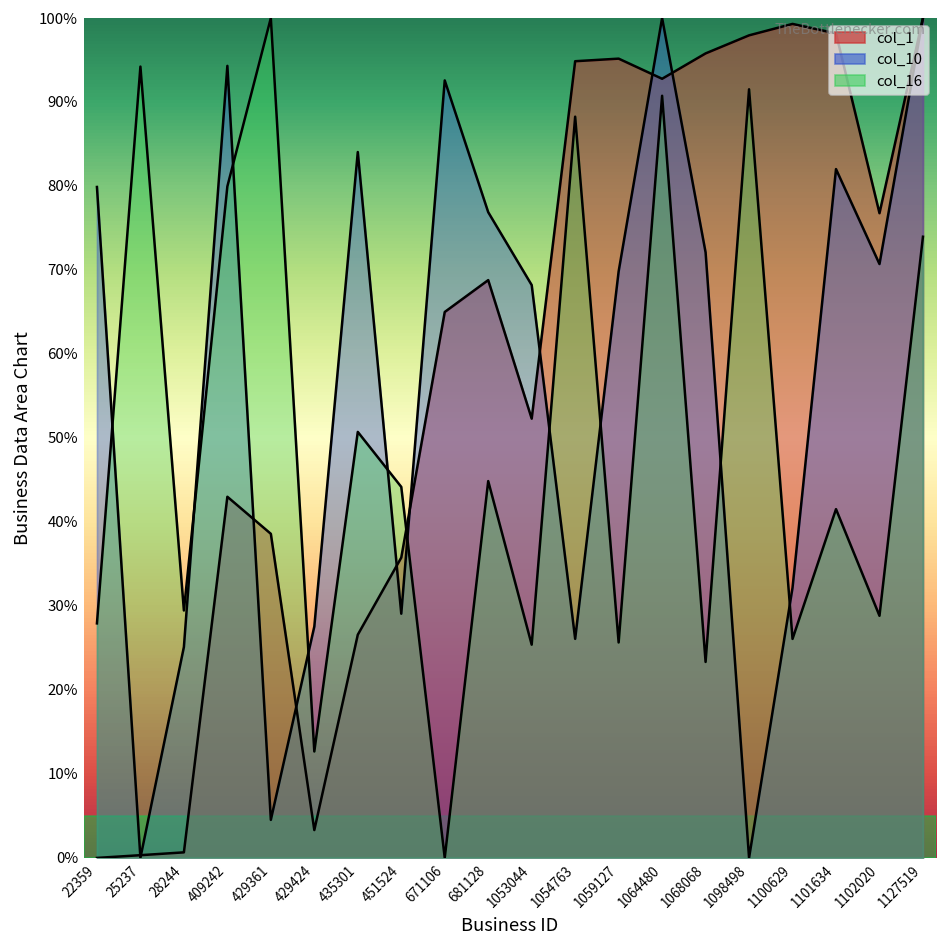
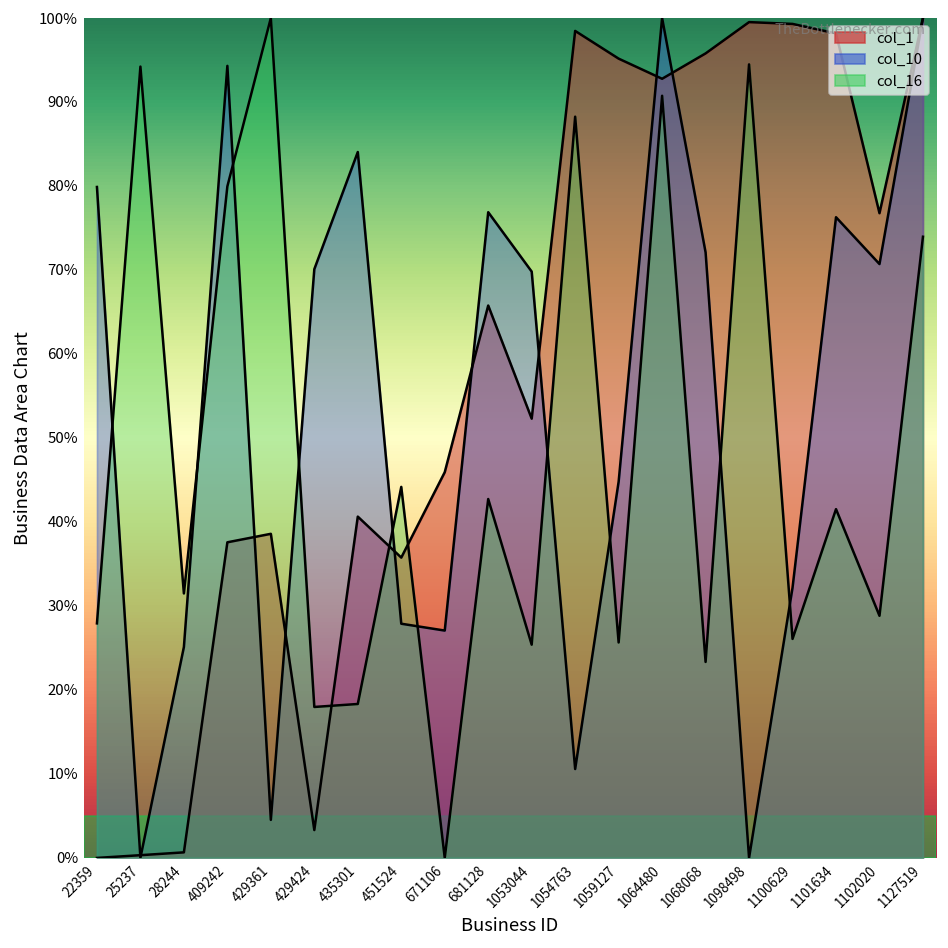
col_16, 28244: 29% -> 31%
col_1, 409242: 43% -> 38%
col_10, 429424: 28% -> 70%
col_16, 429424: 13% -> 18%
col_1, 435301: 27% -> 41%
col_16, 435301: 51% -> 18%
col_10, 451524: 29% -> 28%
col_1, 671106: 65% -> 46%
col_10, 671106: 93% -> 27%
col_1, 681128: 69% -> 66%
col_16, 681128: 45% -> 43%
col_10, 1053044: 68% -> 70%
col_1, 1054763: 95% -> 98%
col_10, 1054763: 26% -> 11%
col_10, 1059127: 70% -> 45%
col_1, 1098498: 98% -> 100%
col_16, 1098498: 92% -> 94%
col_10, 1101634: 82% -> 76%
